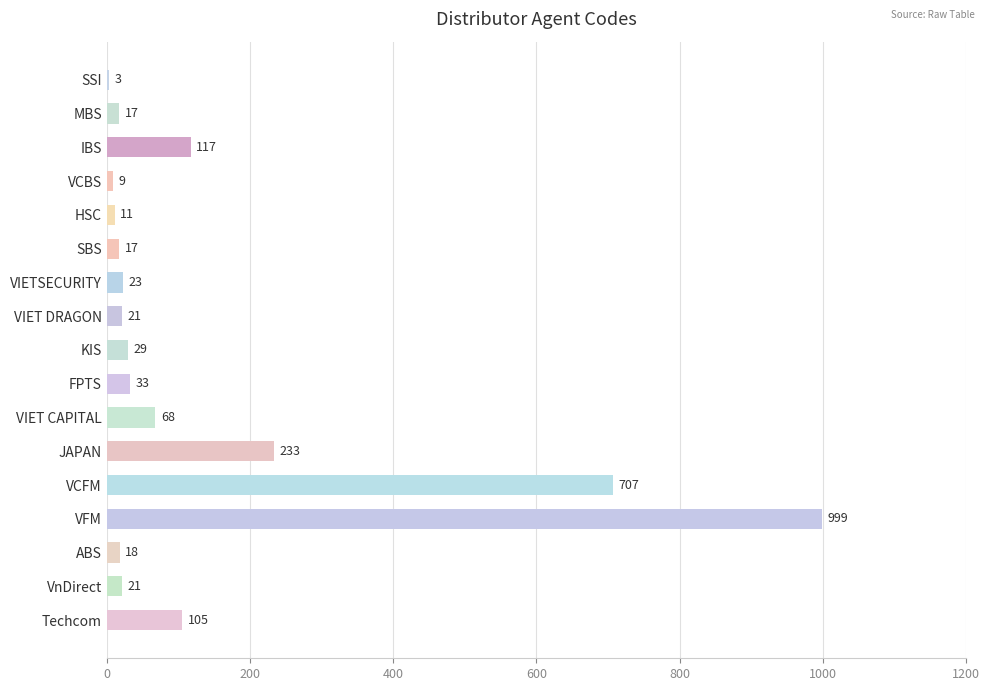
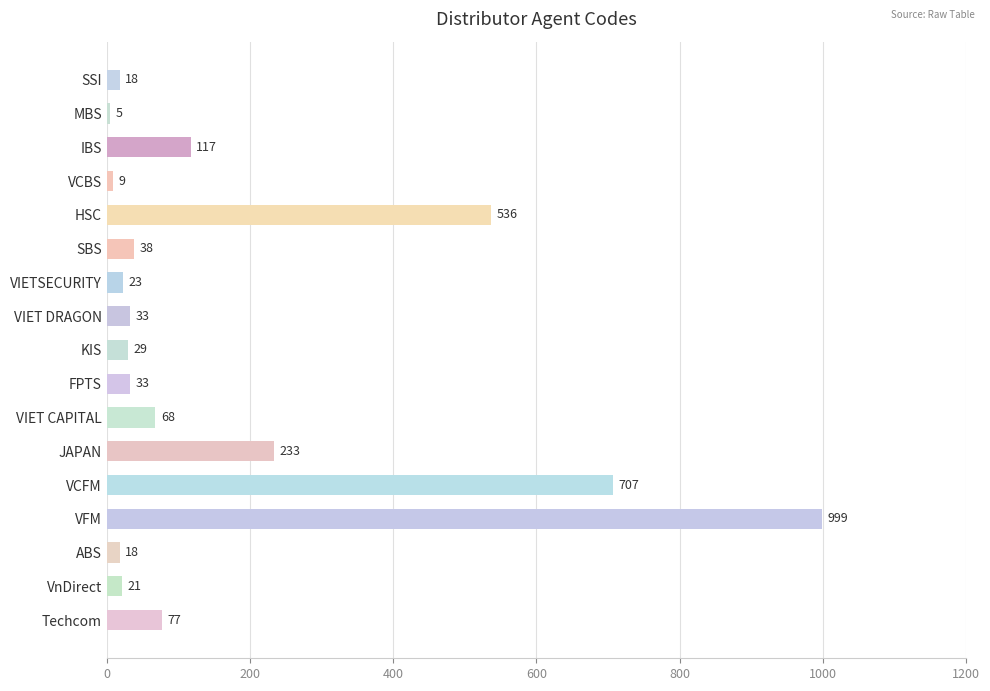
SSI: 3 -> 18
MBS: 17 -> 5
HSC: 11 -> 536
SBS: 17 -> 38
VIET DRAGON: 21 -> 33
Techcom: 105 -> 77
